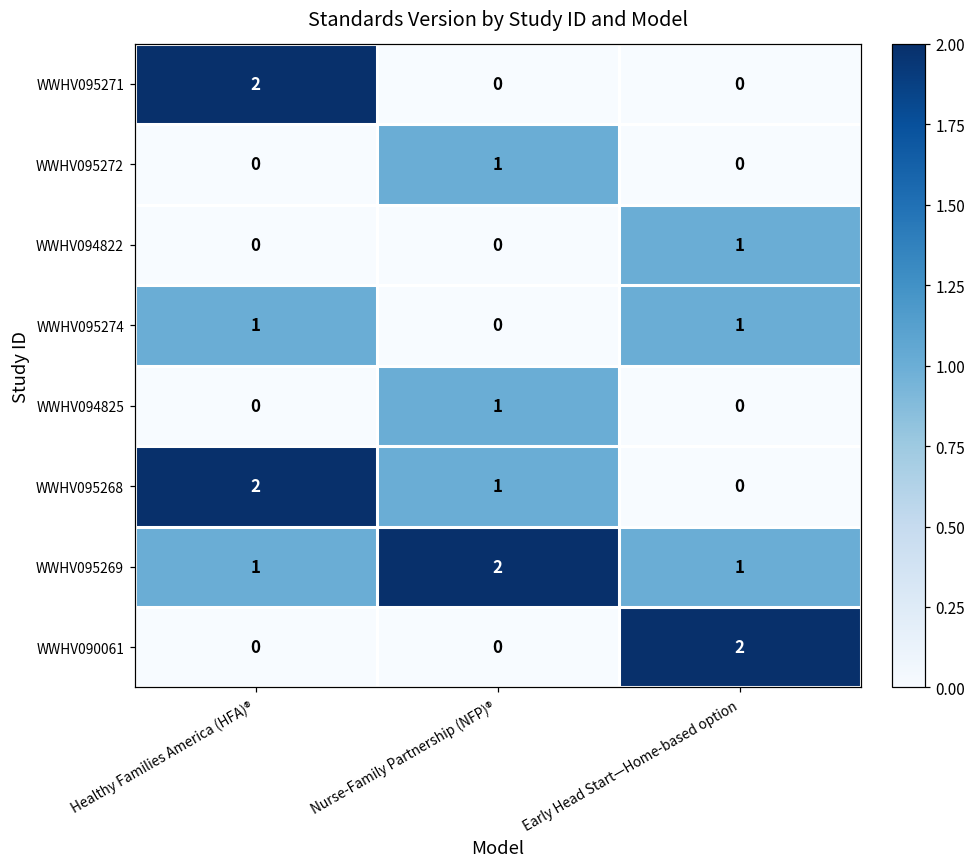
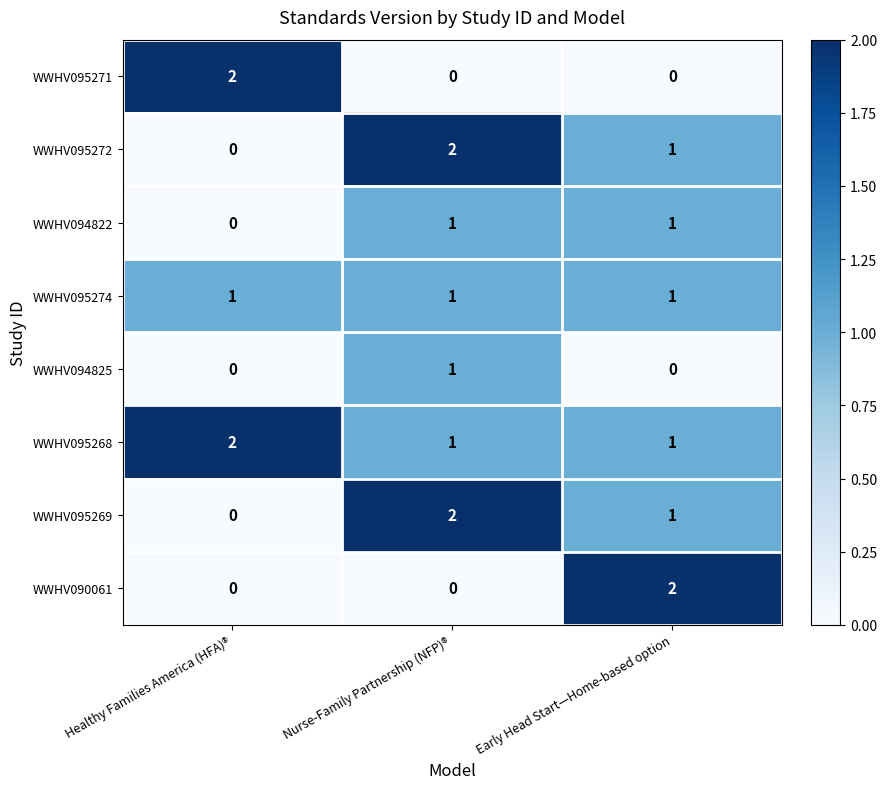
WWHV095272, Nurse-Family Partnership (NFP)®: 1 -> 2
WWHV095272, Early Head Start—Home-based option: 0 -> 1
WWHV094822, Nurse-Family Partnership (NFP)®: 0 -> 1
WWHV095274, Nurse-Family Partnership (NFP)®: 0 -> 1
WWHV095268, Early Head Start—Home-based option: 0 -> 1
WWHV095269, Healthy Families America (HFA)®: 1 -> 0
